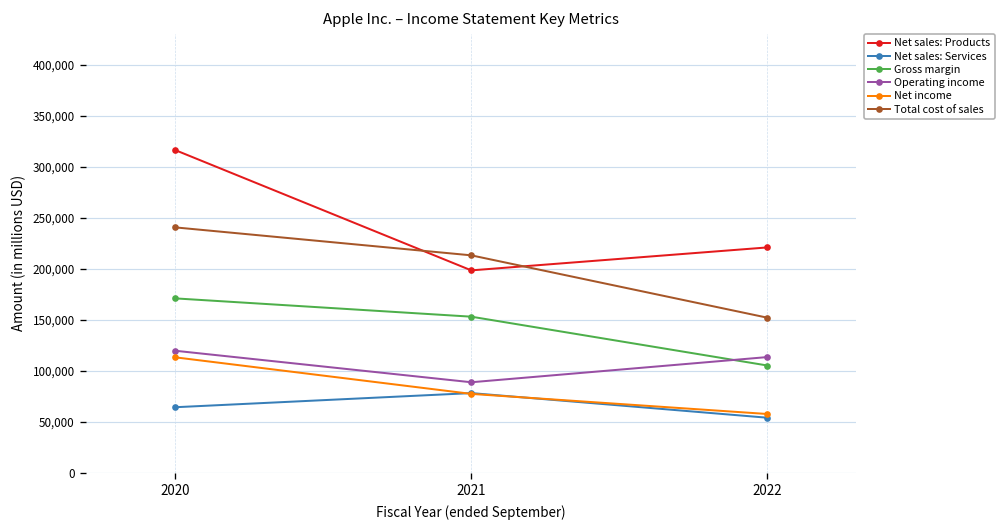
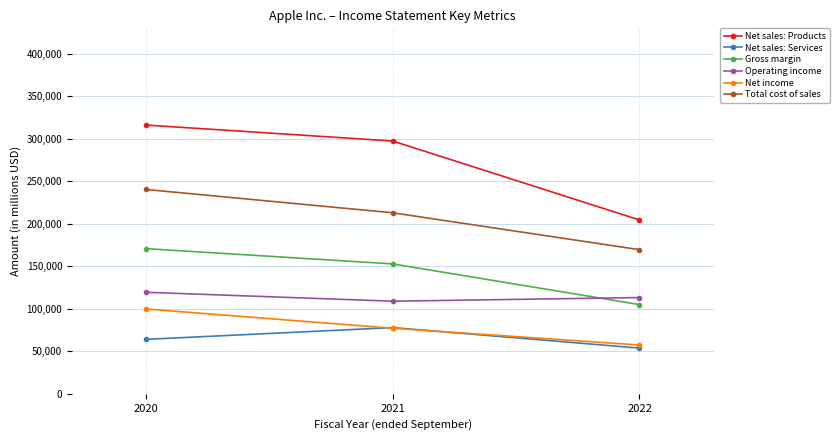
Net income, 2020: 110,000 -> 100,000
Net sales: Products, 2021: 200,000 -> 300,000
Operating income, 2021: 90,000 -> 110,000
Net sales: Products, 2022: 220,000 -> 200,000
Total cost of sales, 2022: 150,000 -> 170,000
